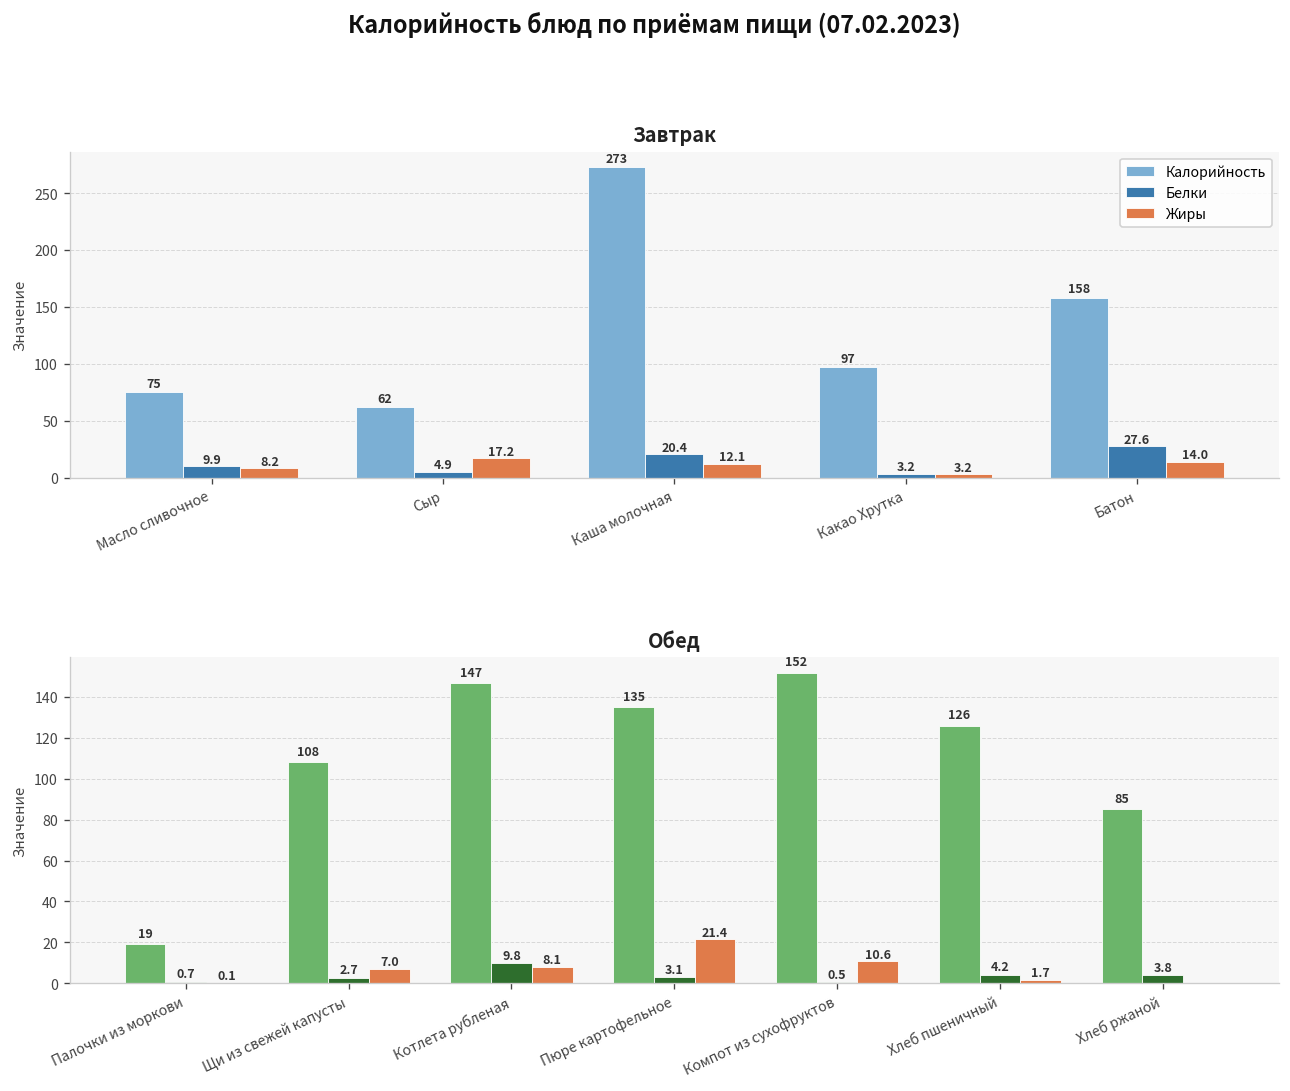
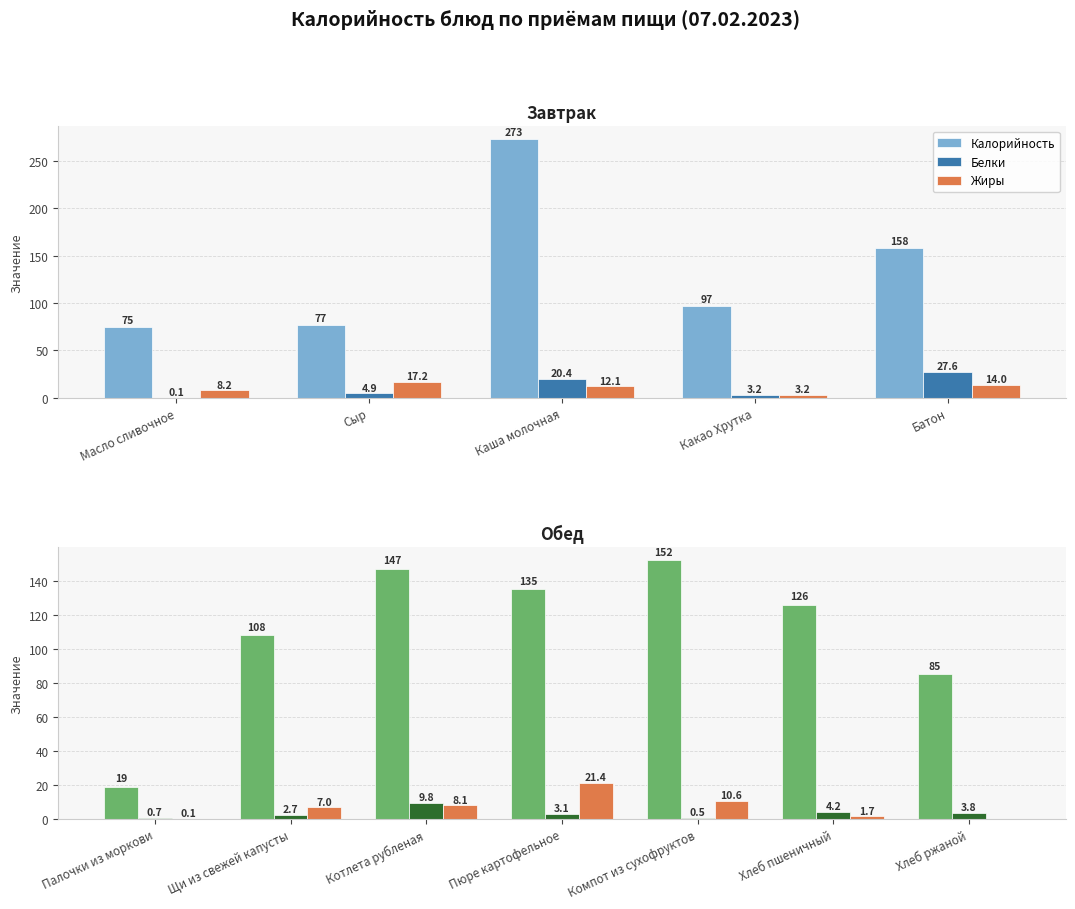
Завтрак, Белки, Масло сливочное: 9.9 -> 0.1
Завтрак, Калорийность, Сыр: 62 -> 77
